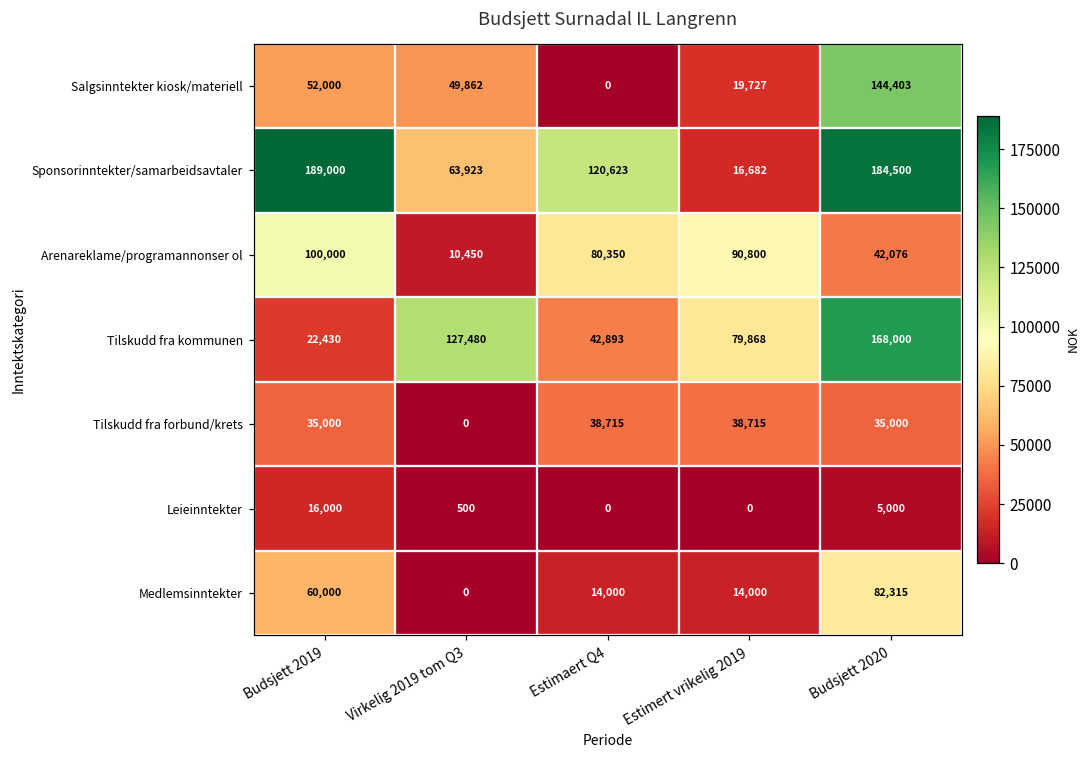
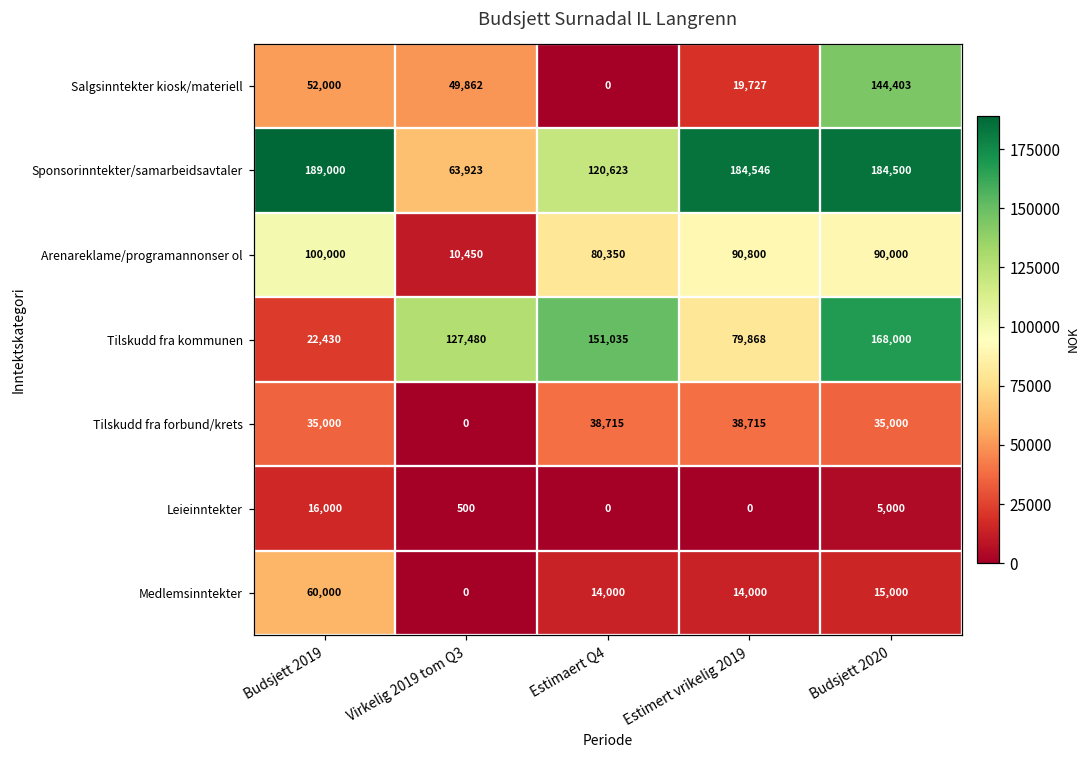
Sponsorinntekter/samarbeidsavtaler, Estimert vrikelig 2019: 16,682 -> 184,546
Arenareklame/programannonser ol, Budsjett 2020: 42,076 -> 90,000
Tilskudd fra kommunen, Estimaert Q4: 42,893 -> 151,035
Medlemsinntekter, Budsjett 2020: 82,315 -> 15,000
